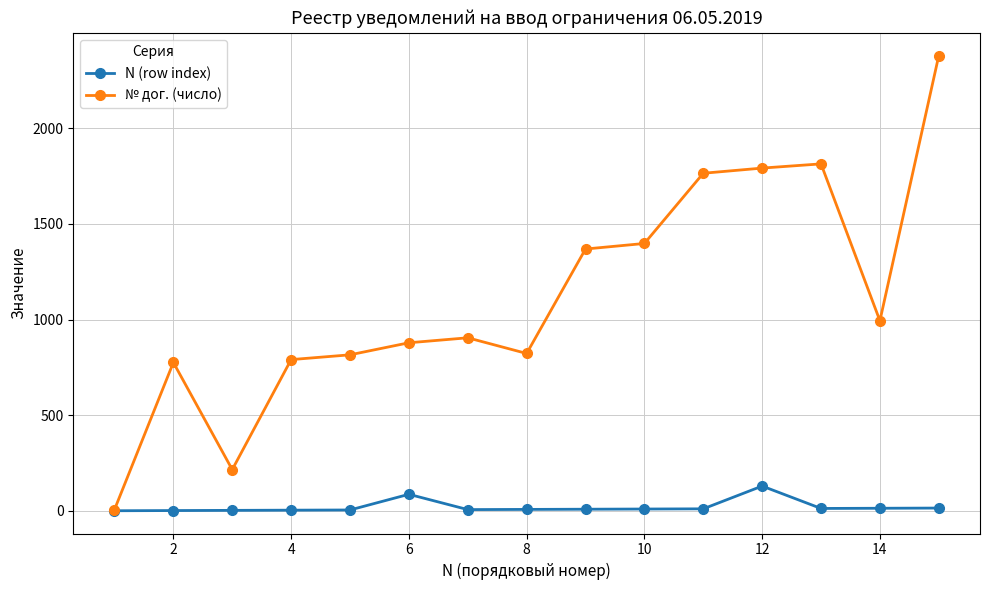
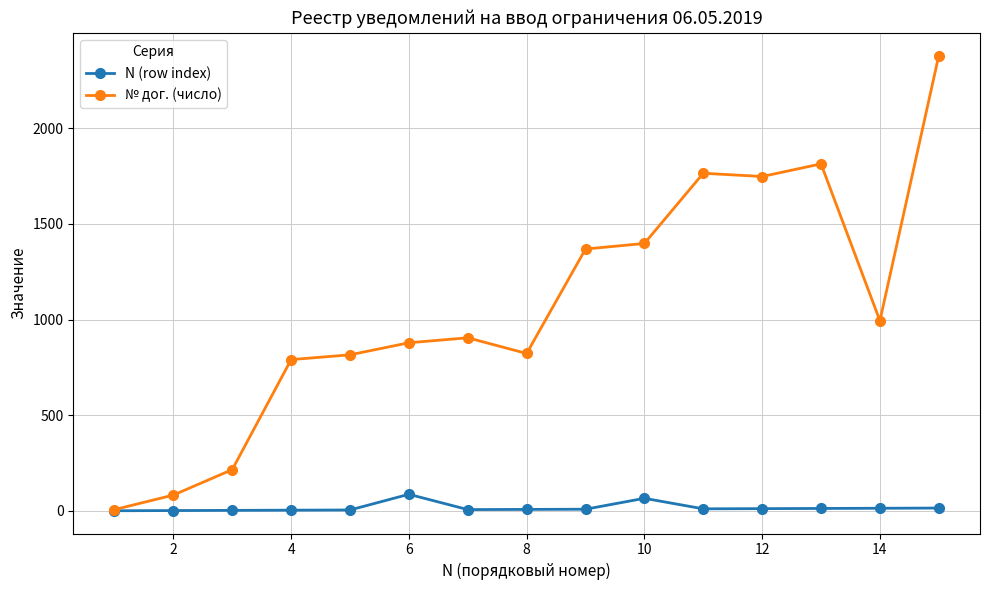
№ дог. (число), 2: 780 -> 80
N (row index), 10: 10 -> 70
N (row index), 12: 130 -> 10
№ дог. (число), 12: 1790 -> 1750
